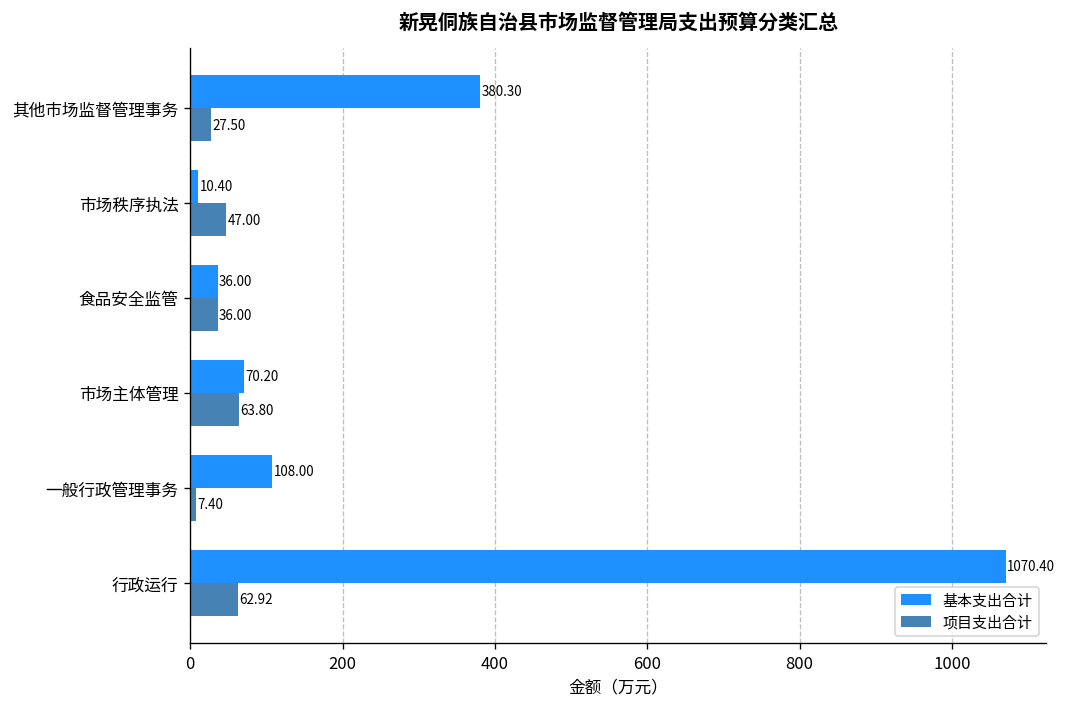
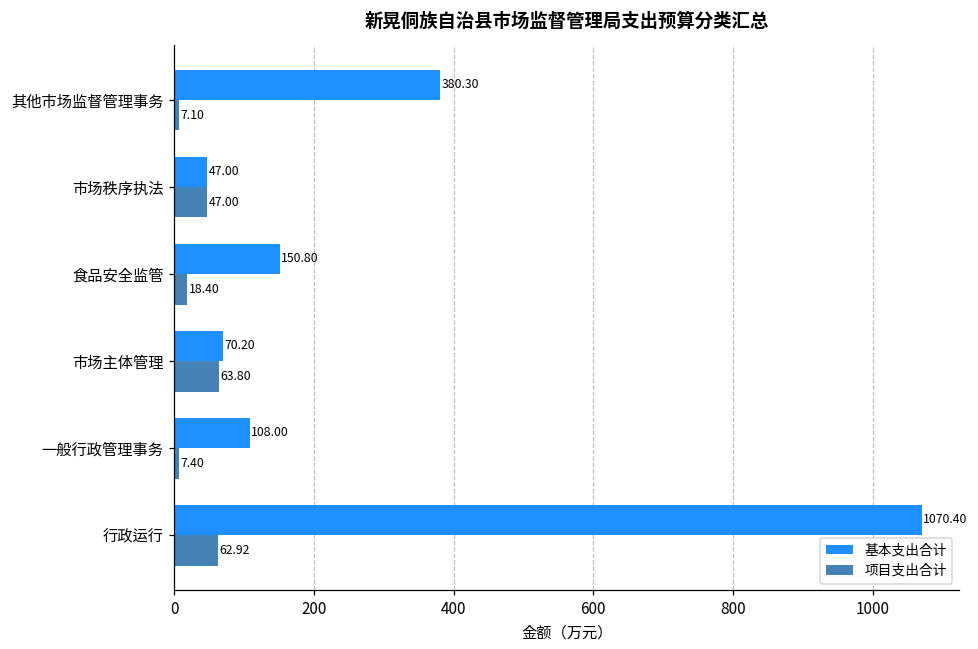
项目支出合计, 其他市场监督管理事务: 27.50 -> 7.10
基本支出合计, 市场秩序执法: 10.40 -> 47.00
基本支出合计, 食品安全监管: 36.00 -> 150.80
项目支出合计, 食品安全监管: 36.00 -> 18.40
